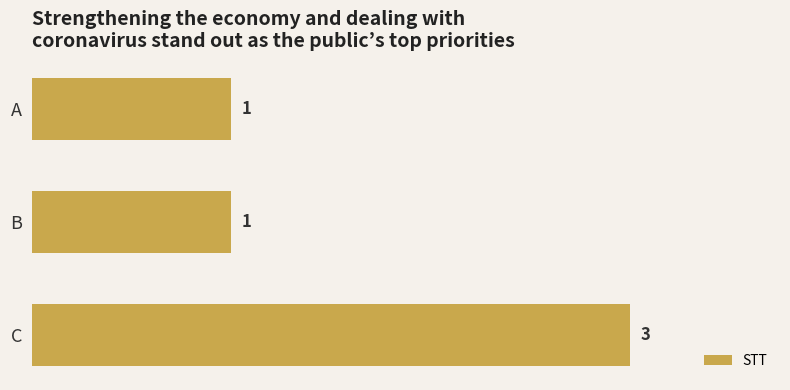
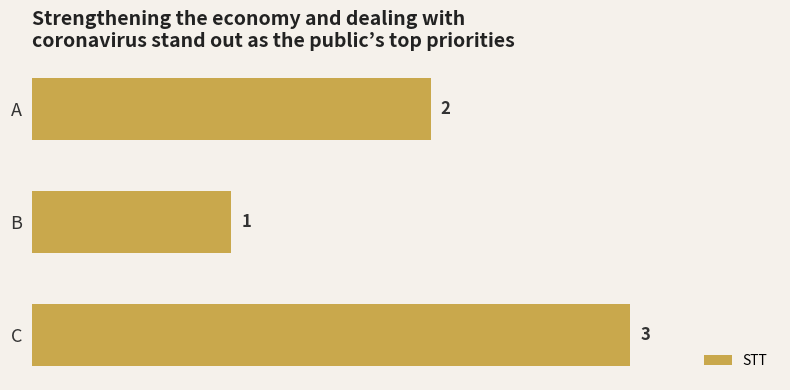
A: 1 -> 2
